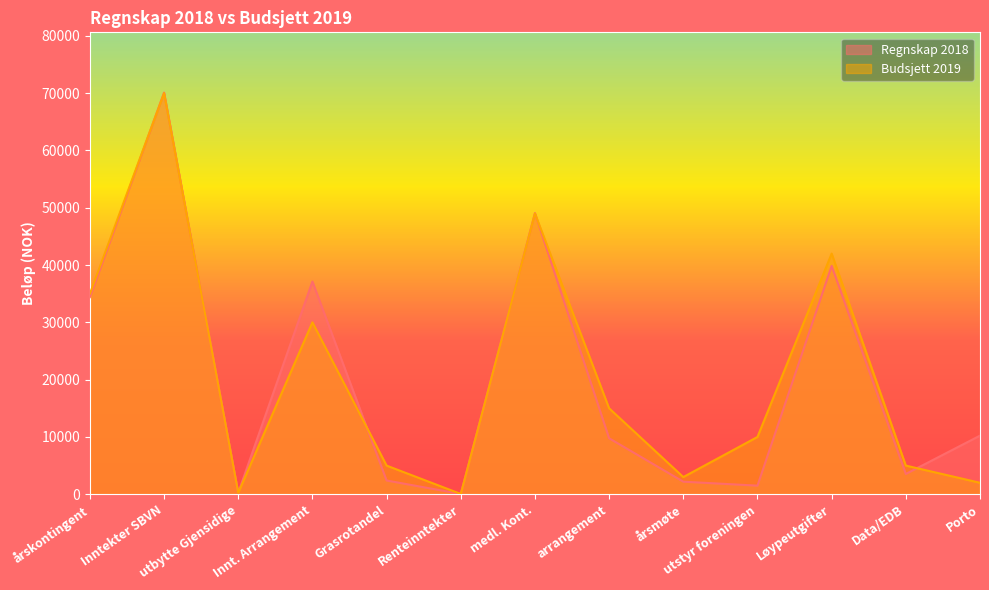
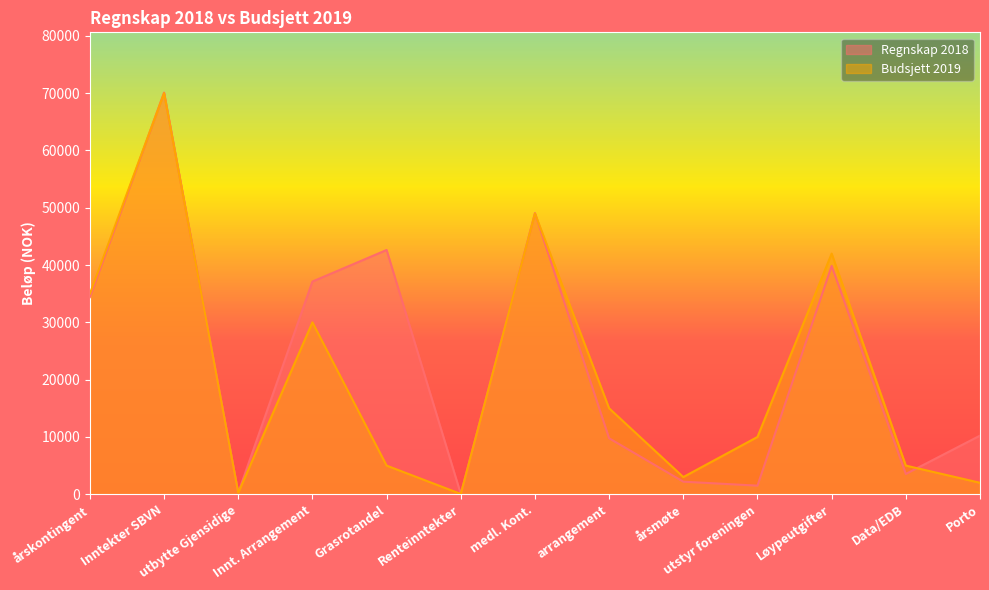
Regnskap 2018, Grasrotandel: 2000 -> 43000
